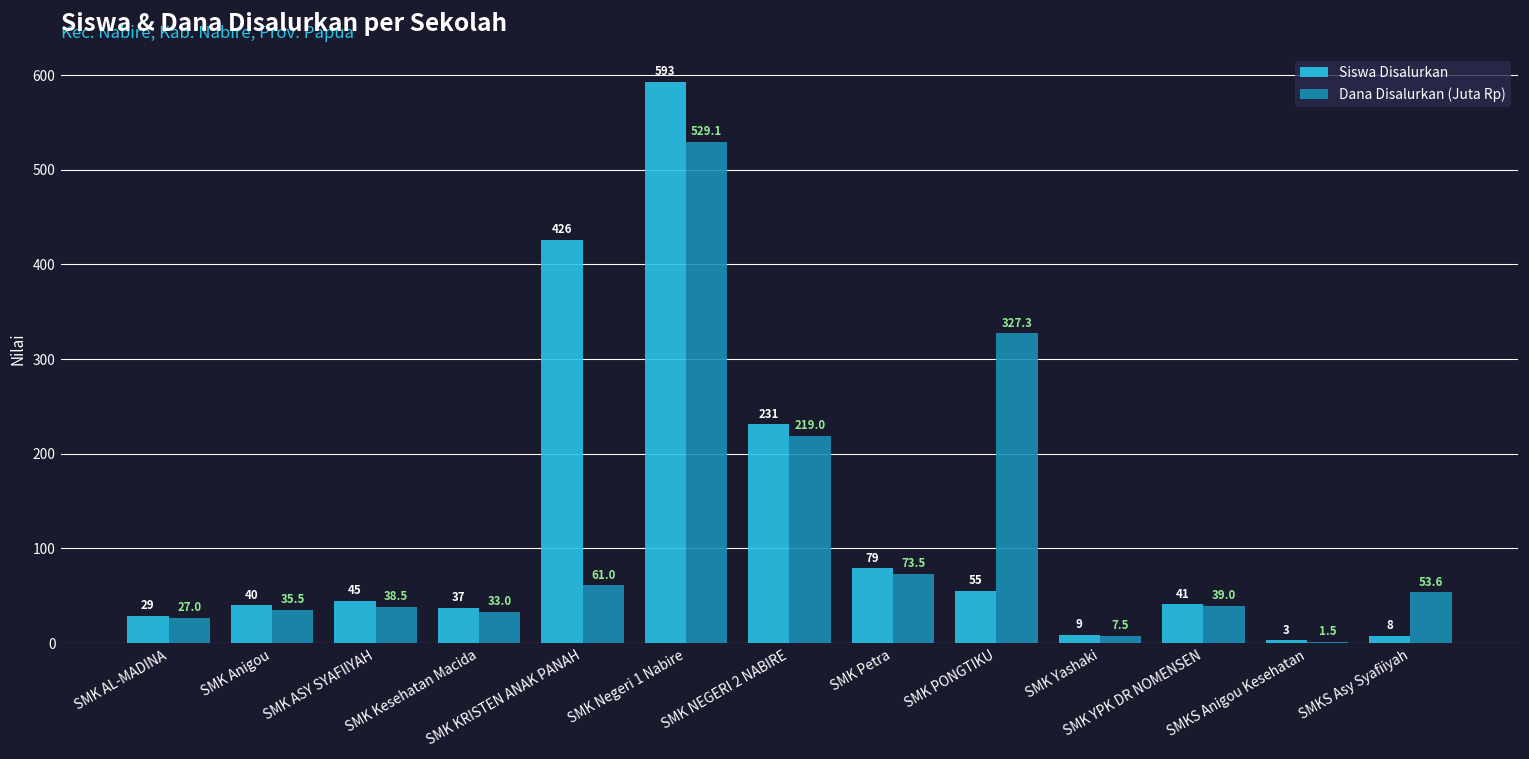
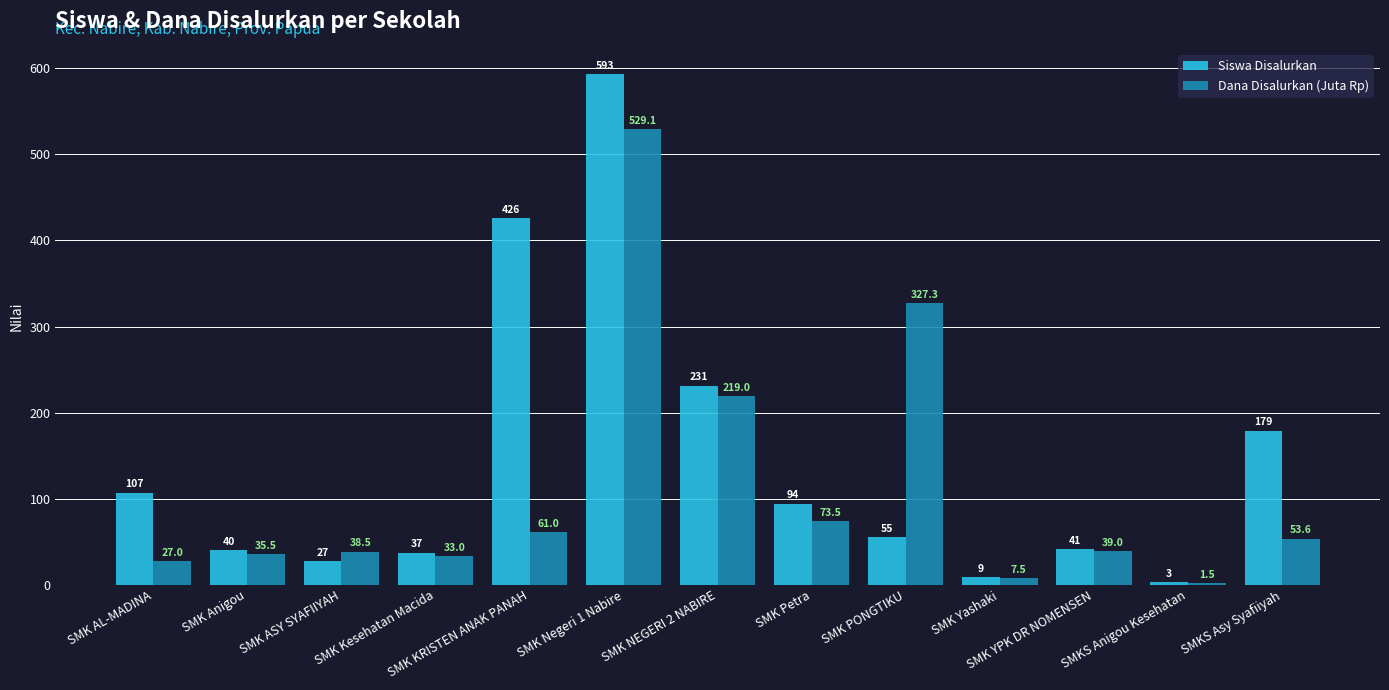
Siswa Disalurkan, SMK AL-MADINA: 29 -> 107
Siswa Disalurkan, SMK ASY SYAFIIYAH: 45 -> 27
Siswa Disalurkan, SMK Petra: 79 -> 94
Siswa Disalurkan, SMKS Asy Syafiiyah: 8 -> 179
